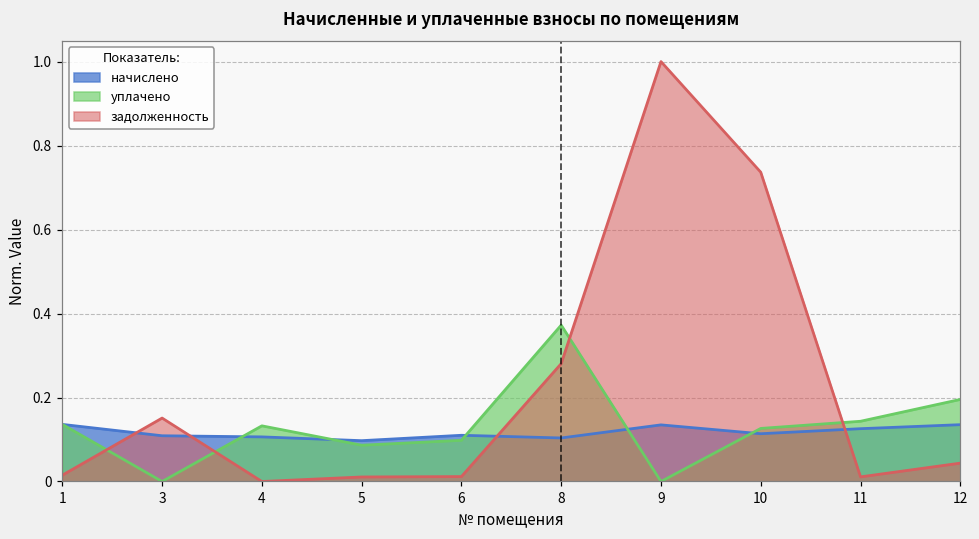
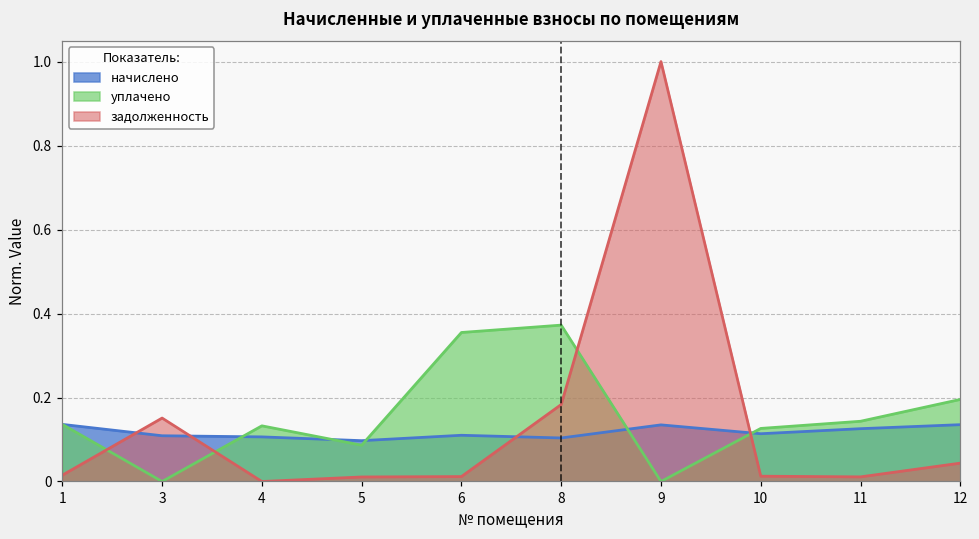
уплачено, 6: 0.10 -> 0.35
задолженность, 8: 0.28 -> 0.18
задолженность, 10: 0.74 -> 0.01
